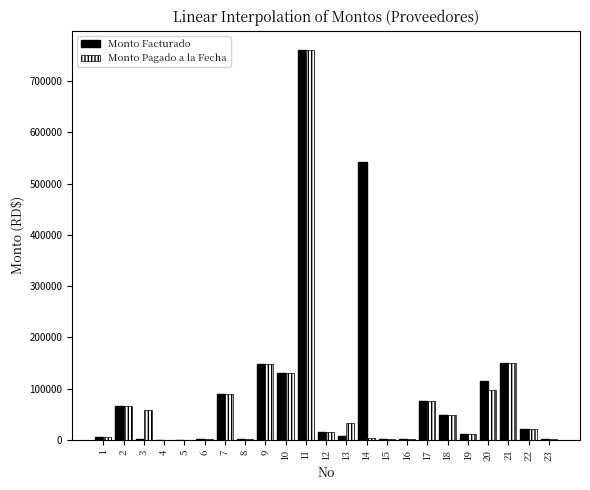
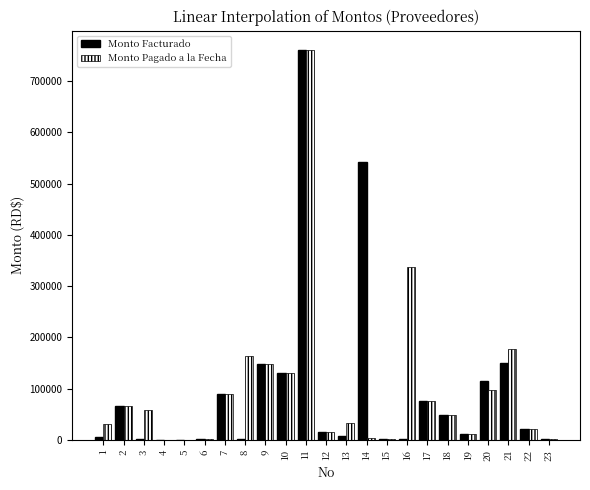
Monto Pagado a la Fecha, 1: 10000 -> 30000
Monto Pagado a la Fecha, 8: 0 -> 160000
Monto Pagado a la Fecha, 16: 0 -> 340000
Monto Pagado a la Fecha, 21: 150000 -> 180000
